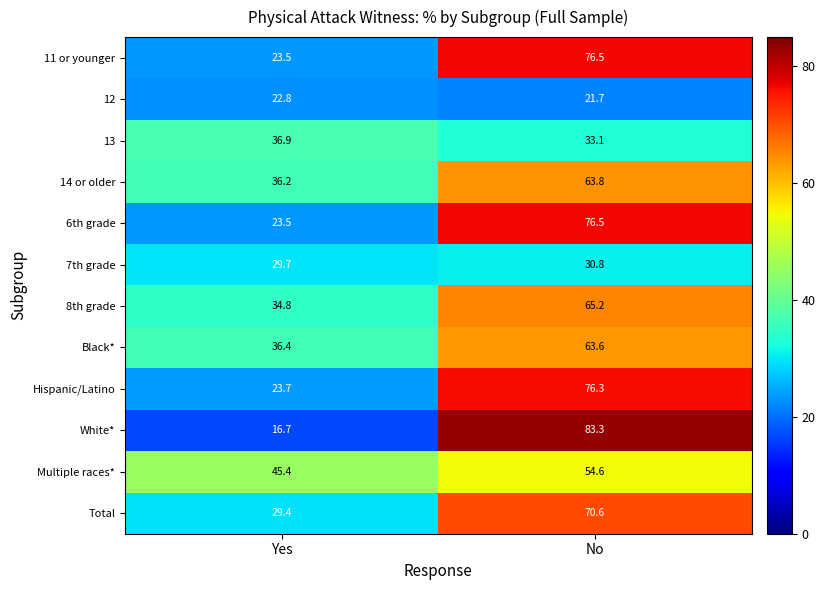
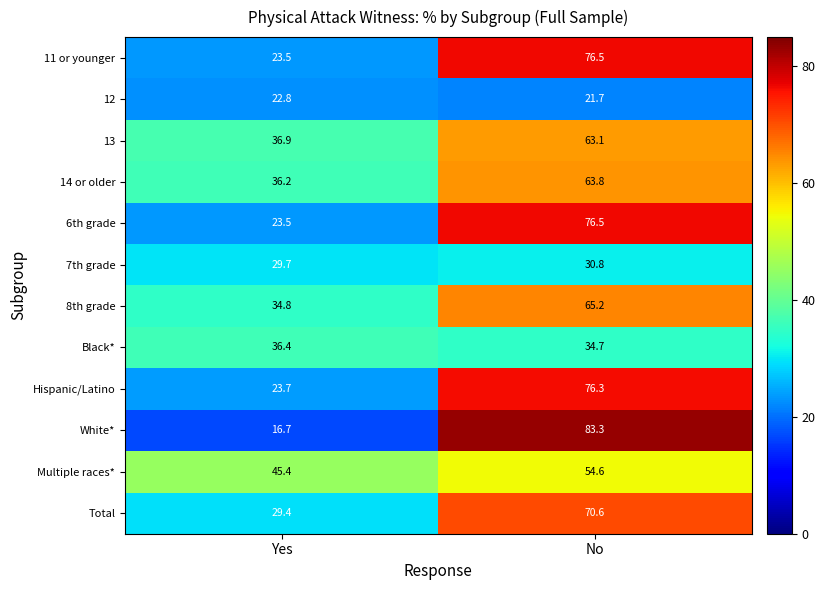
13, No: 33.1 -> 63.1
Black*, No: 63.6 -> 34.7
